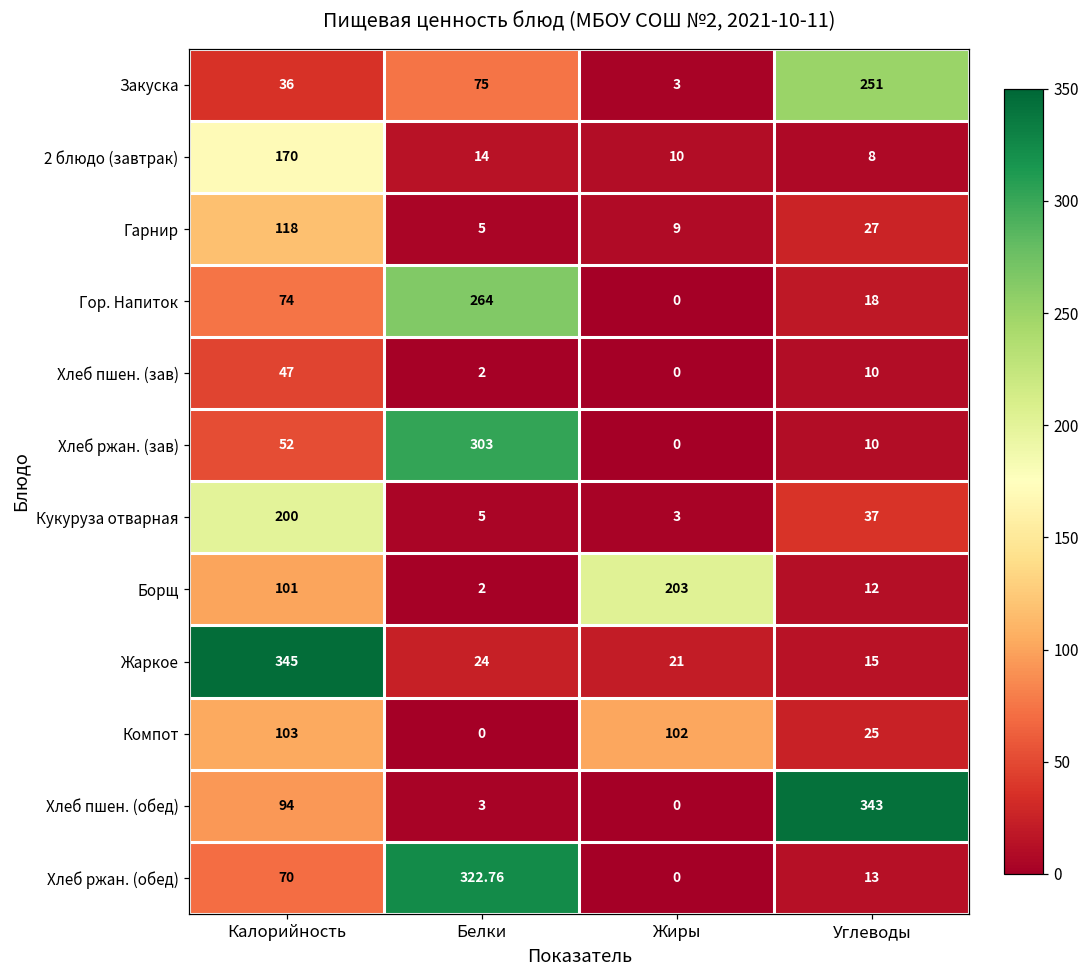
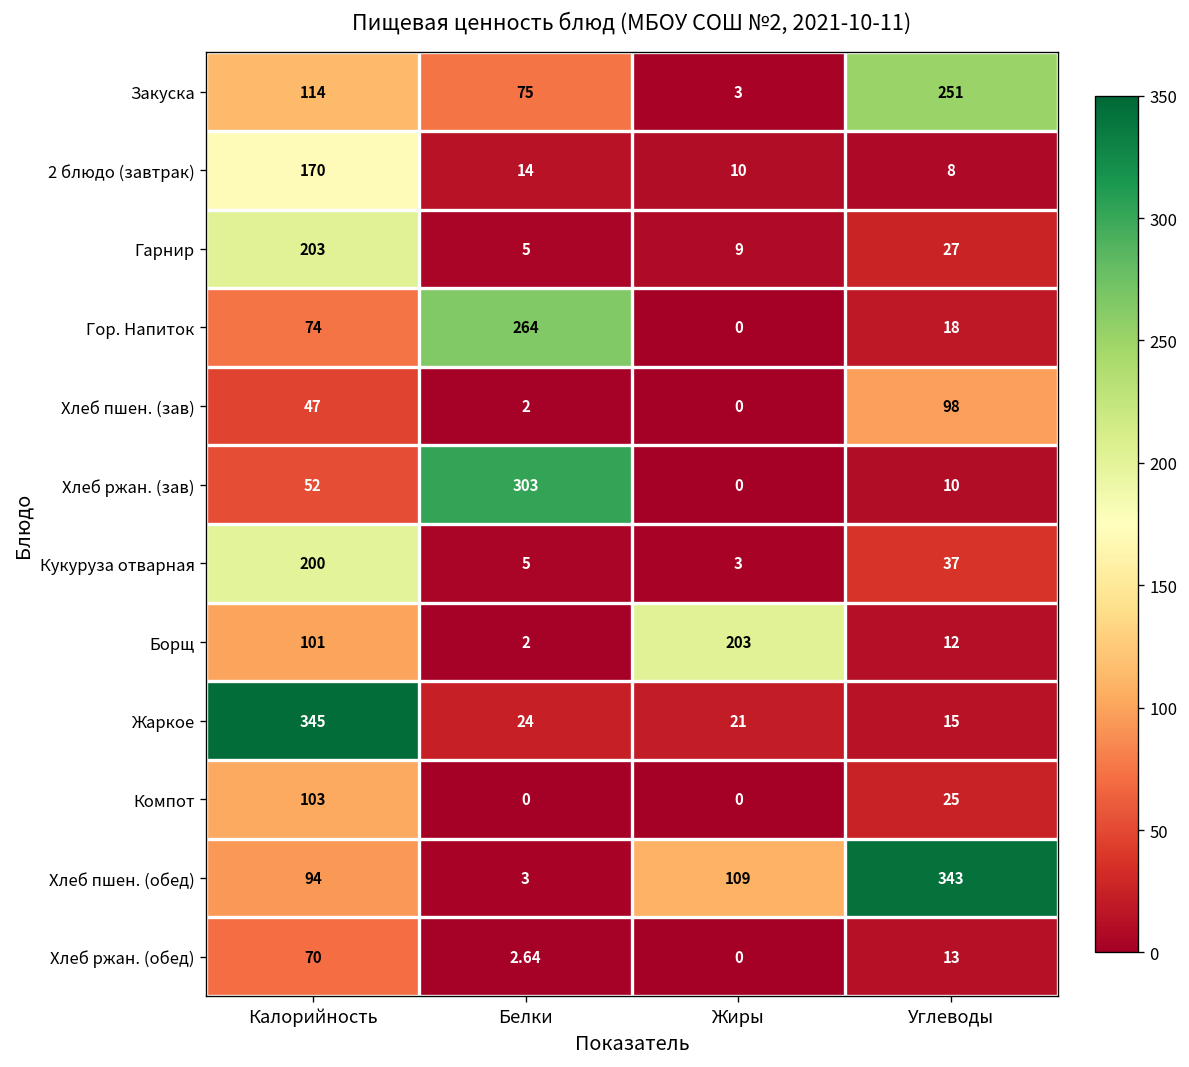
Закуска, Калорийность: 36 -> 114
Гарнир, Калорийность: 118 -> 203
Хлеб пшен. (зав), Углеводы: 10 -> 98
Компот, Жиры: 102 -> 0
Хлеб пшен. (обед), Жиры: 0 -> 109
Хлеб ржан. (обед), Белки: 322.76 -> 2.64
